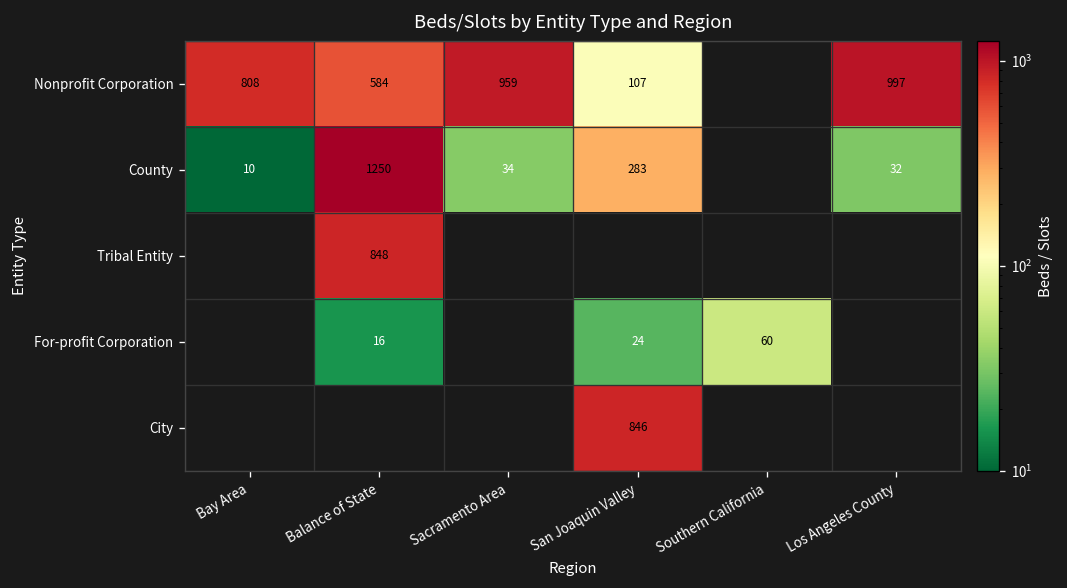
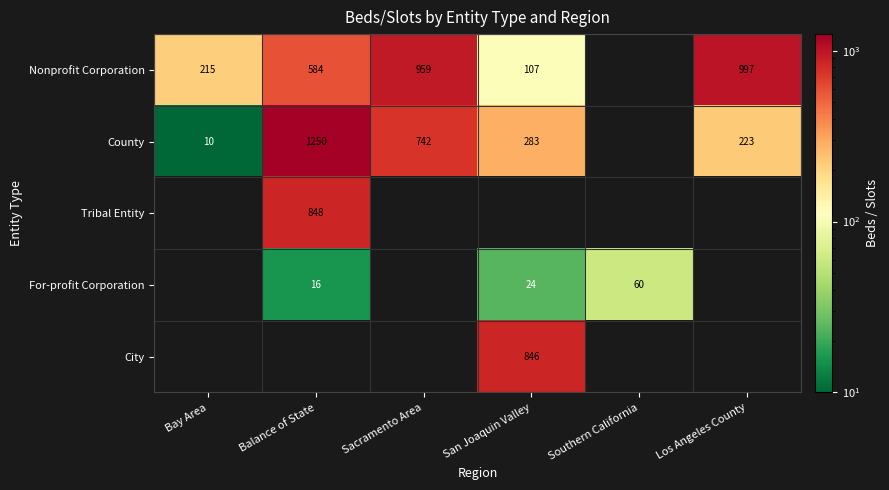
Nonprofit Corporation, Bay Area: 808 -> 215
County, Sacramento Area: 34 -> 742
County, Los Angeles County: 32 -> 223
